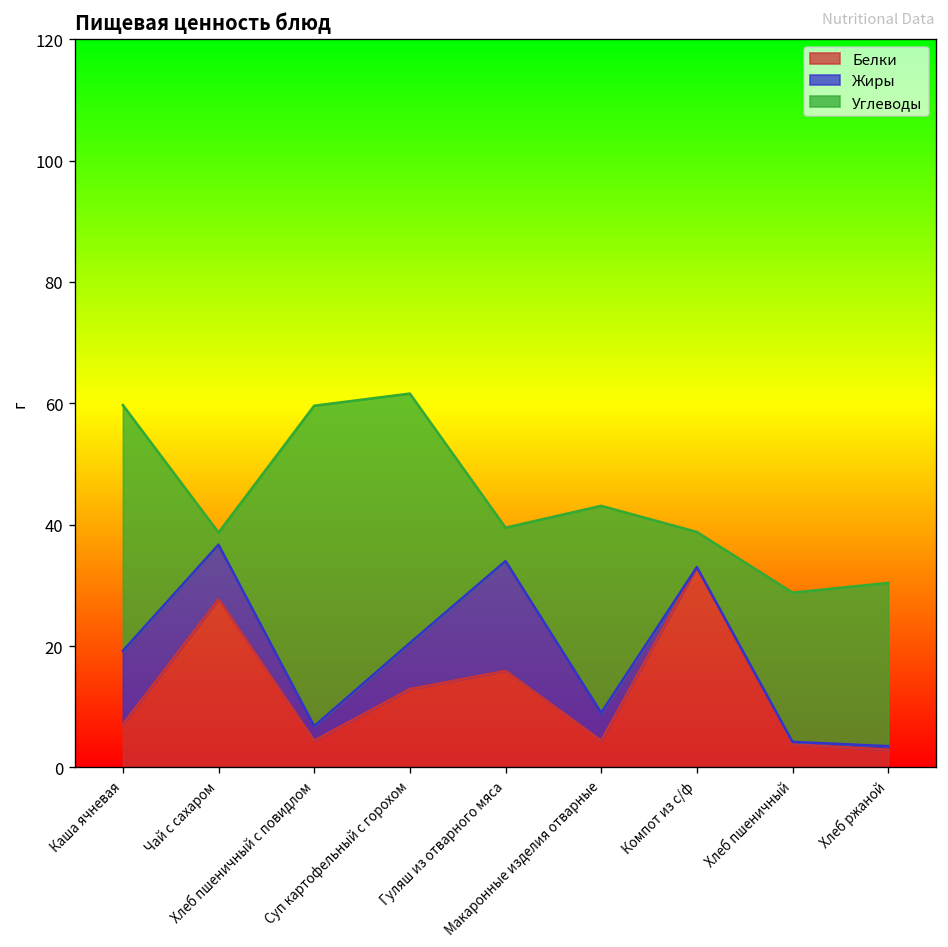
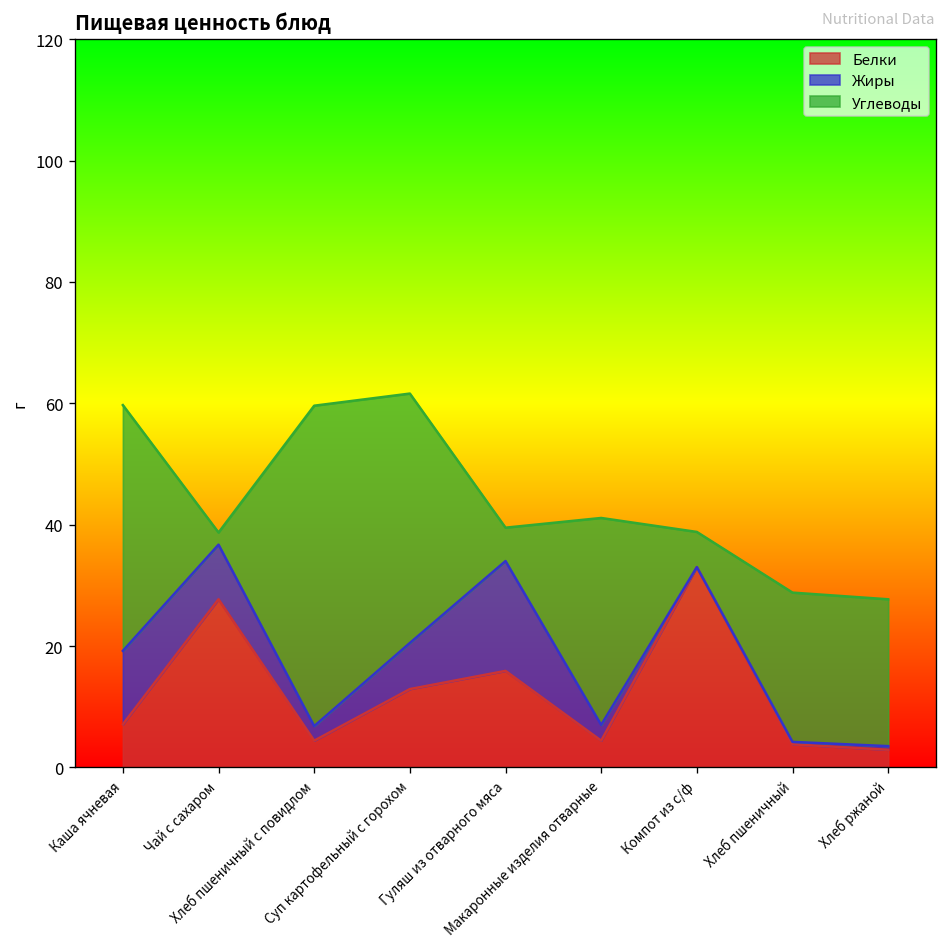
Жиры, Макаронные изделия отварные: 5 -> 3
Углеводы, Хлеб ржаной: 27 -> 24
